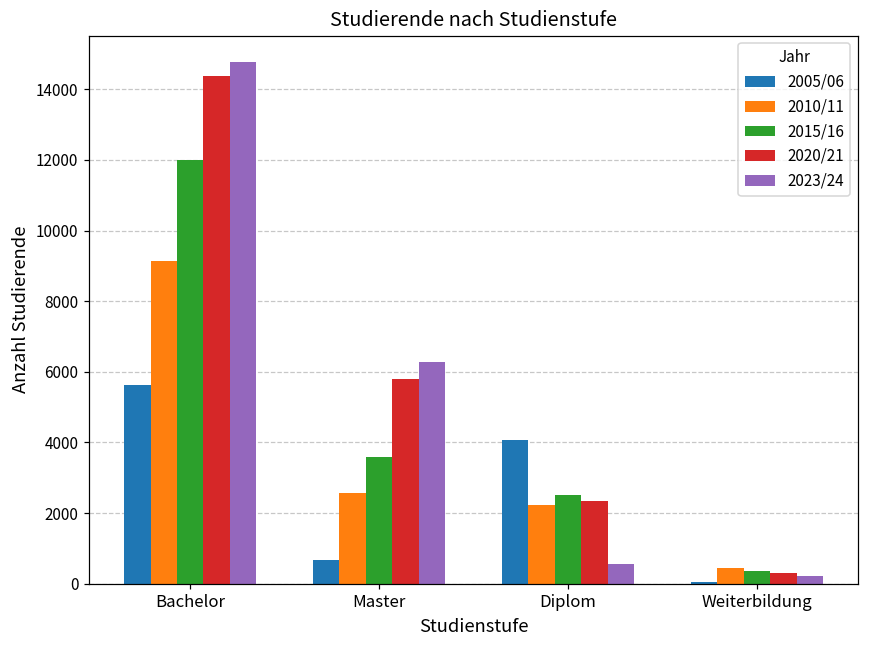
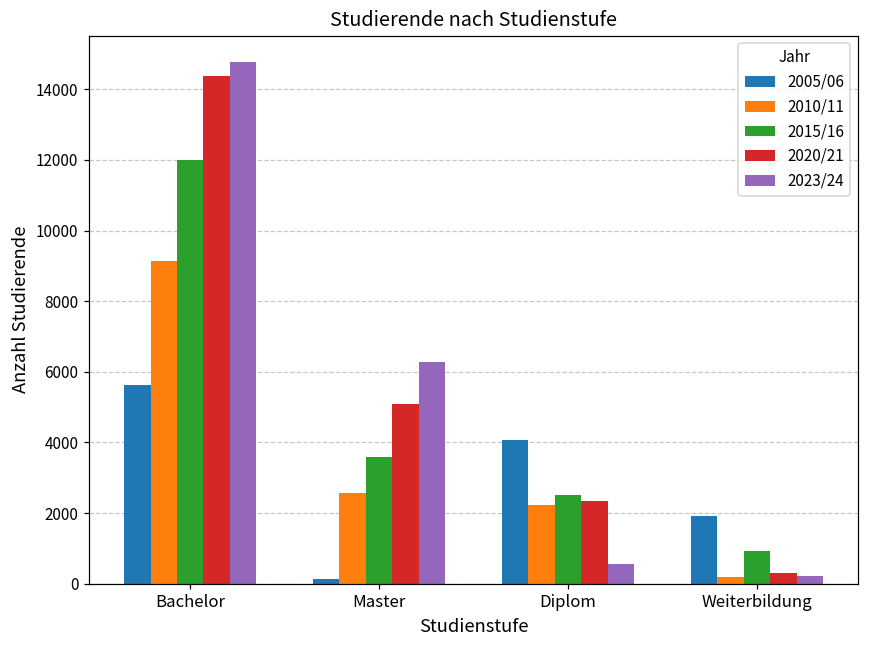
2005/06, Master: 700 -> 100
2020/21, Master: 5800 -> 5100
2005/06, Weiterbildung: 100 -> 1900
2010/11, Weiterbildung: 400 -> 200
2015/16, Weiterbildung: 400 -> 900
